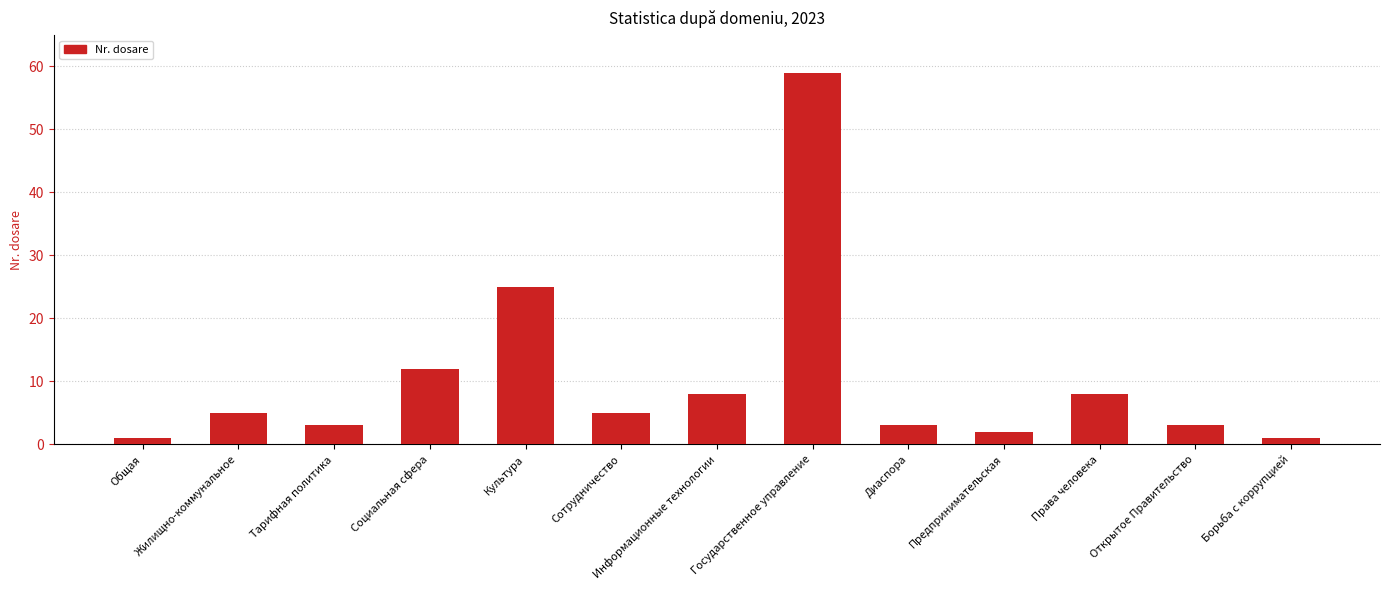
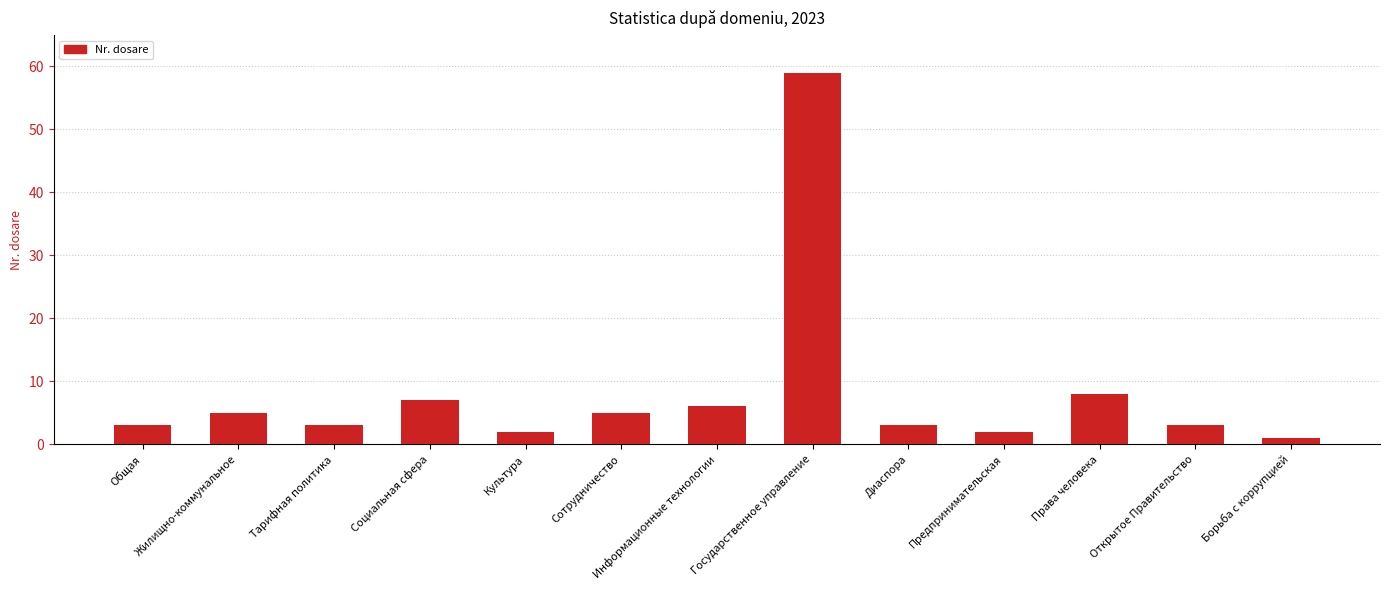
Общая: 1 -> 3
Социальная сфера: 12 -> 7
Культура: 25 -> 2
Информационные технологии: 8 -> 6
